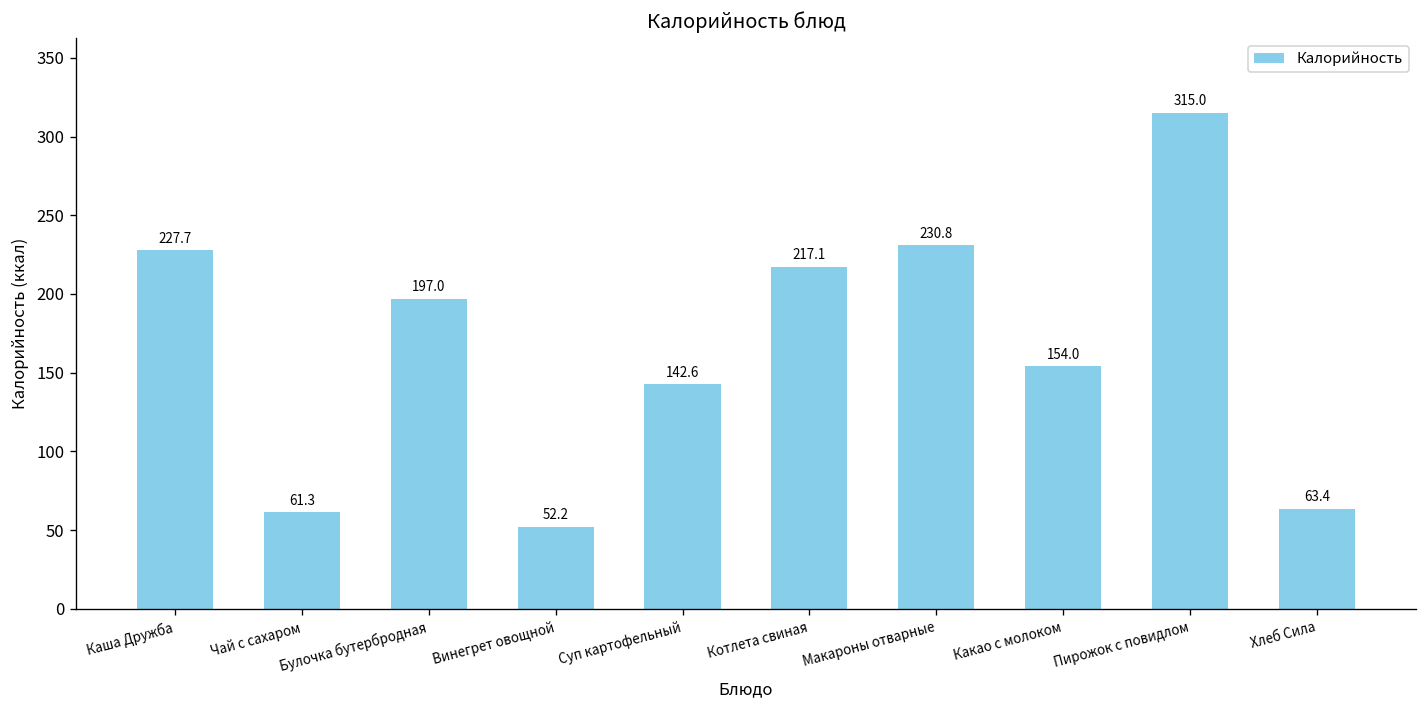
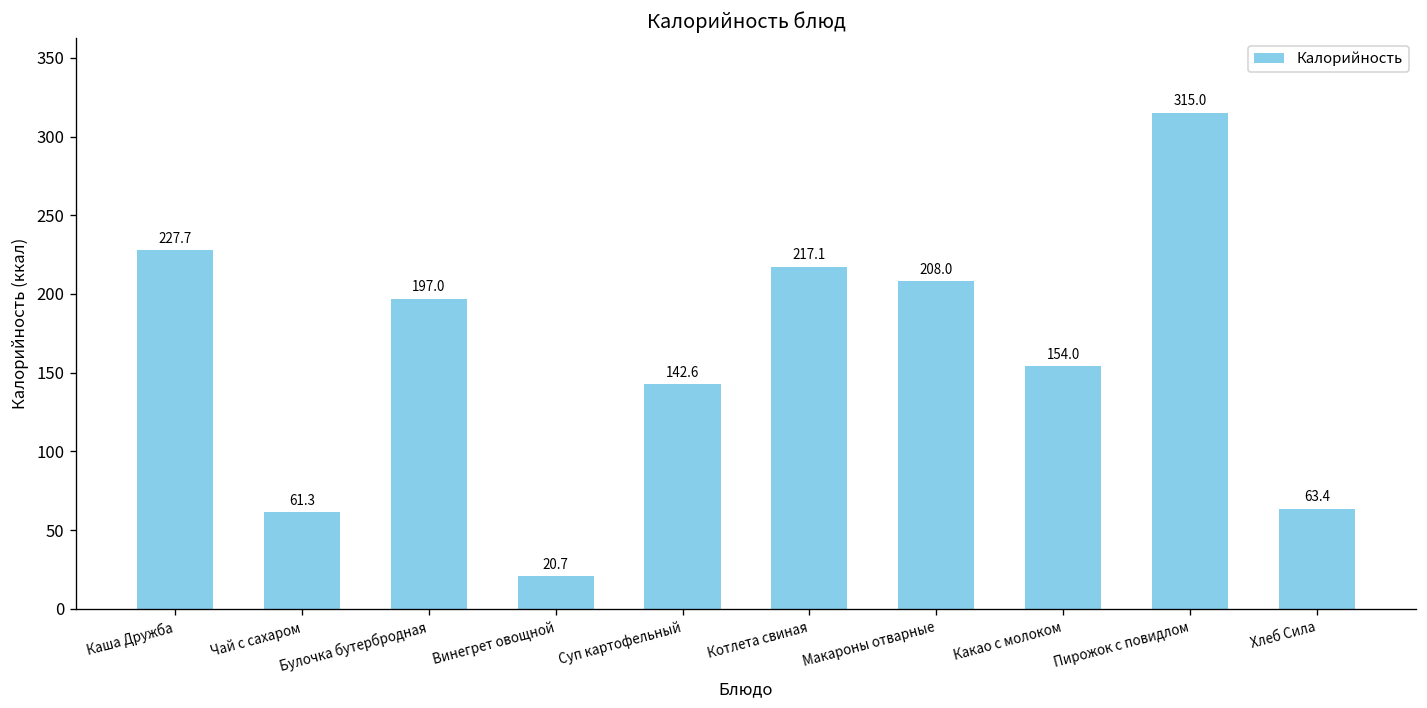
Винегрет овощной: 52.2 -> 20.7
Макароны отварные: 230.8 -> 208.0
